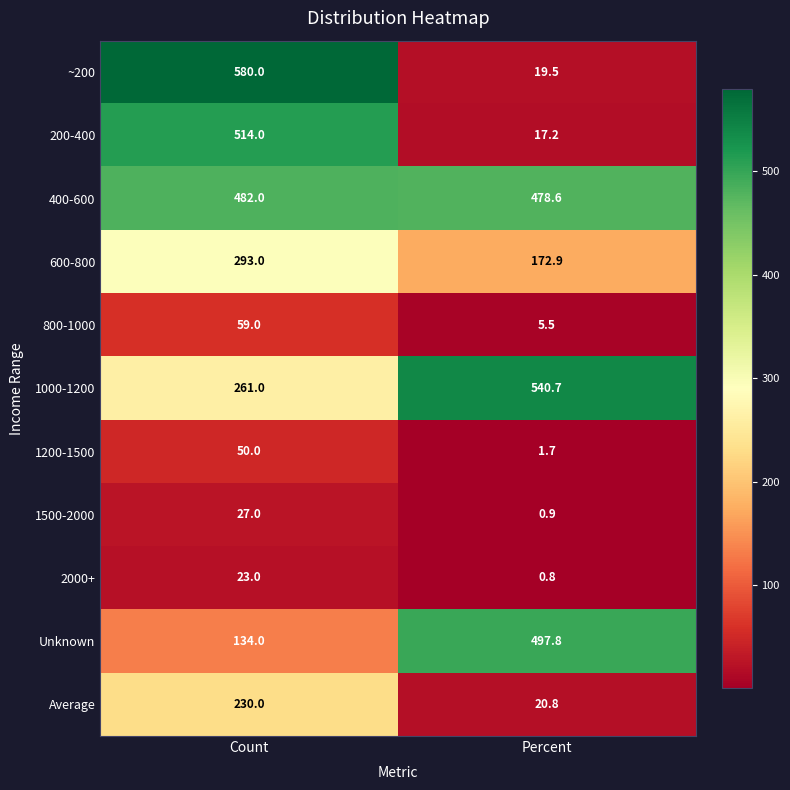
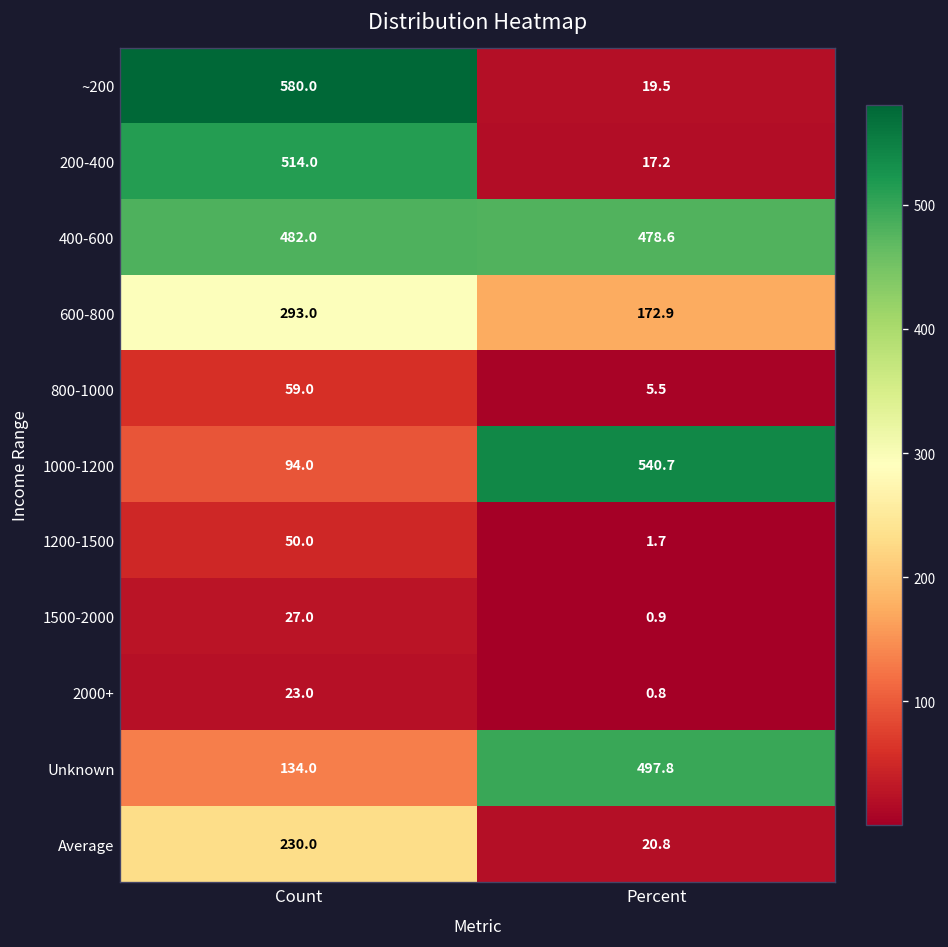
1000-1200, Count: 261.0 -> 94.0
